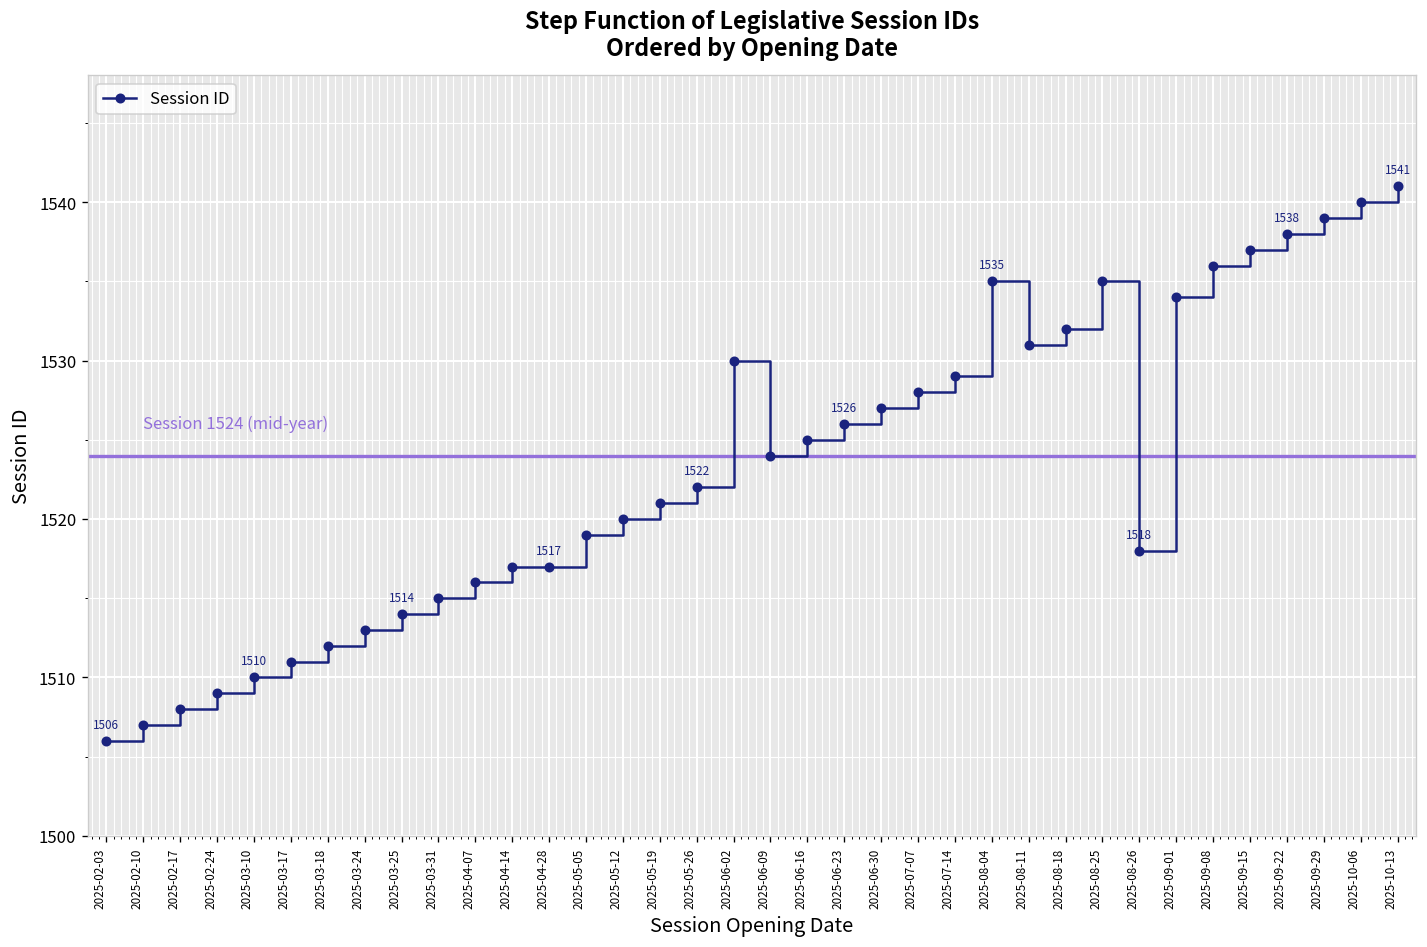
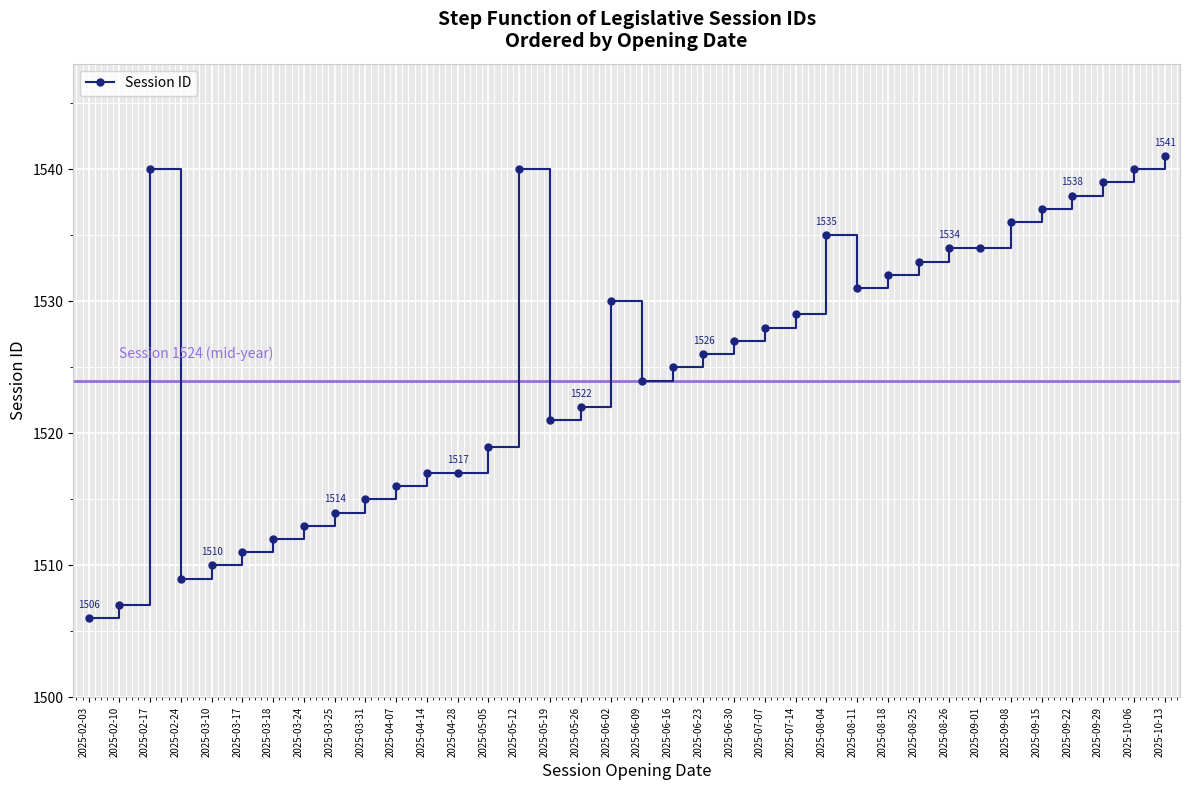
2025-02-17: 1508 -> 1540
2025-05-12: 1520 -> 1540
2025-08-25: 1535 -> 1533
2025-08-26: 1518 -> 1534
